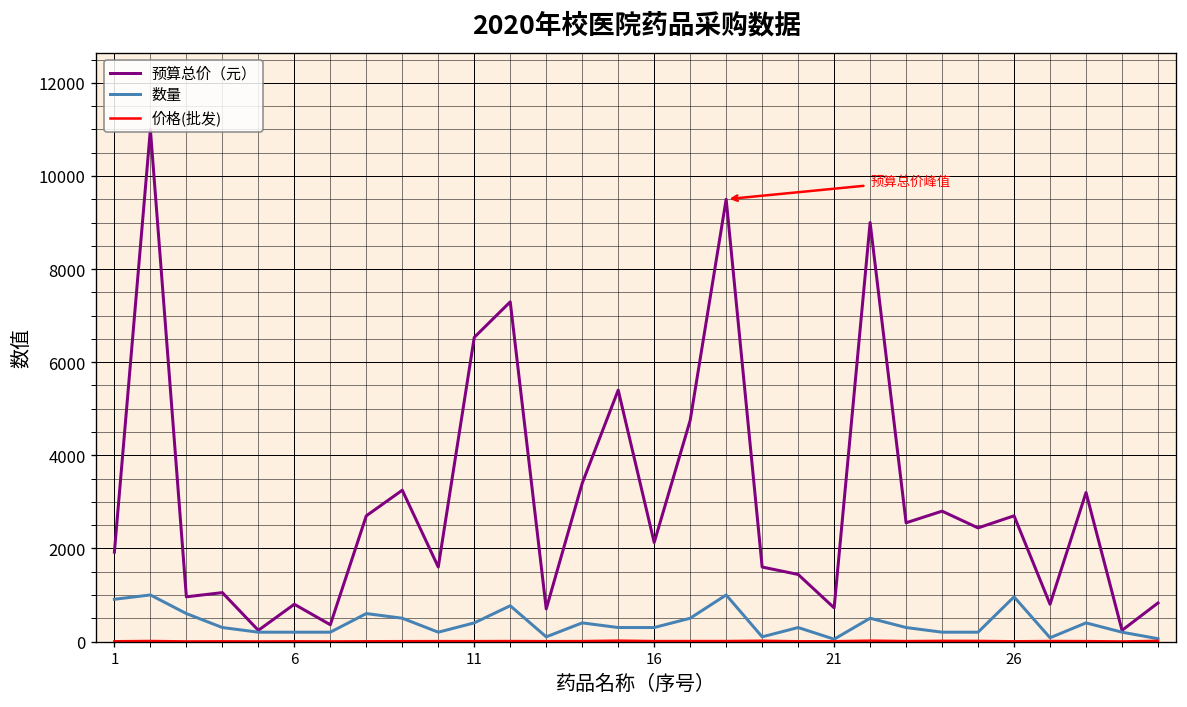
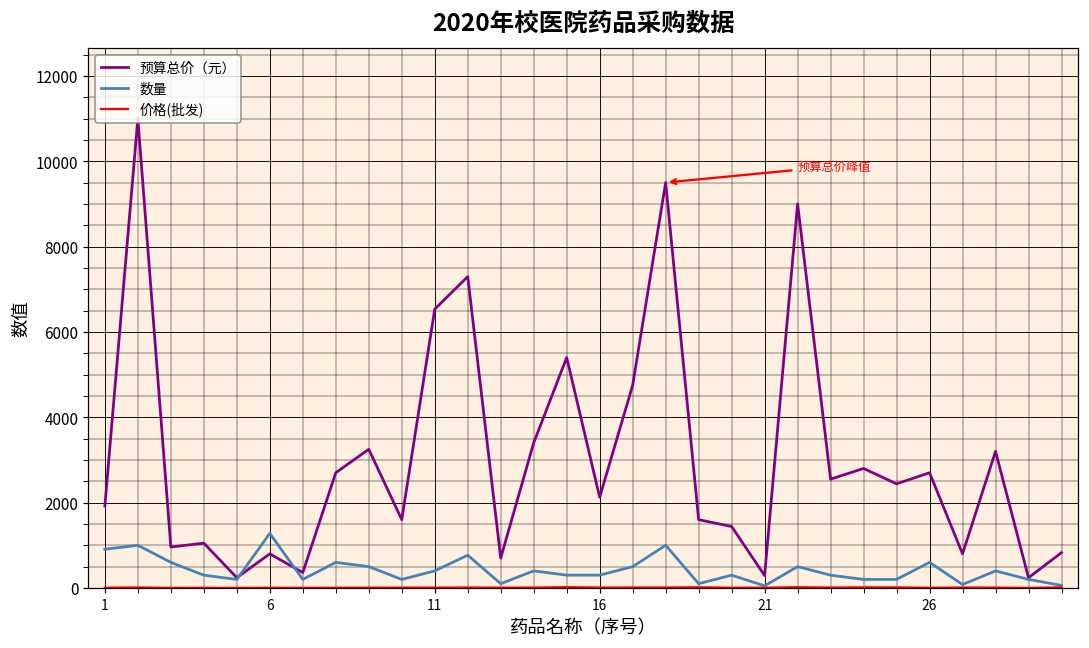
数量, 6: 200 -> 1300
预算总价（元）, 21: 700 -> 300
数量, 26: 1000 -> 600
